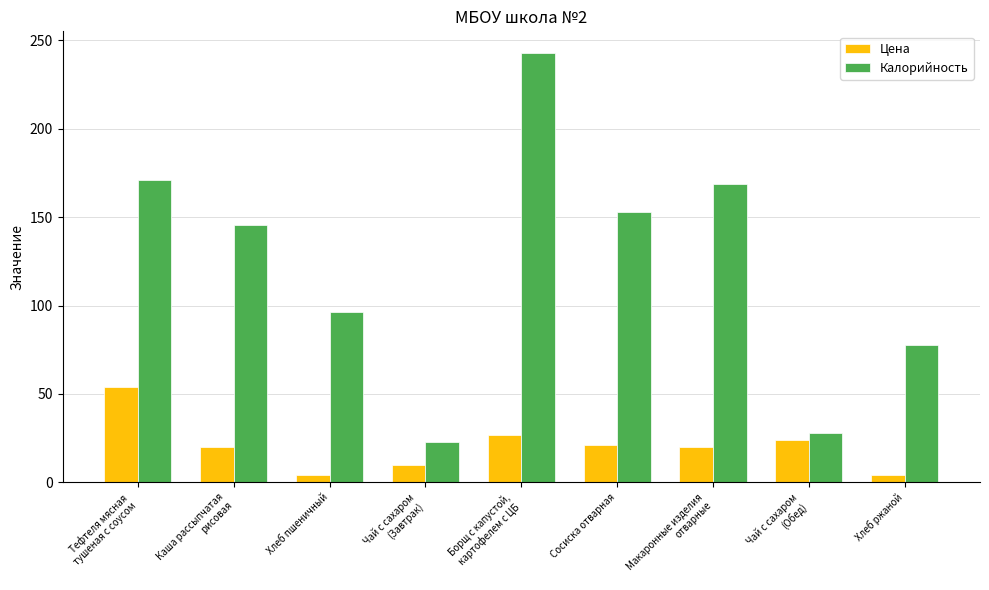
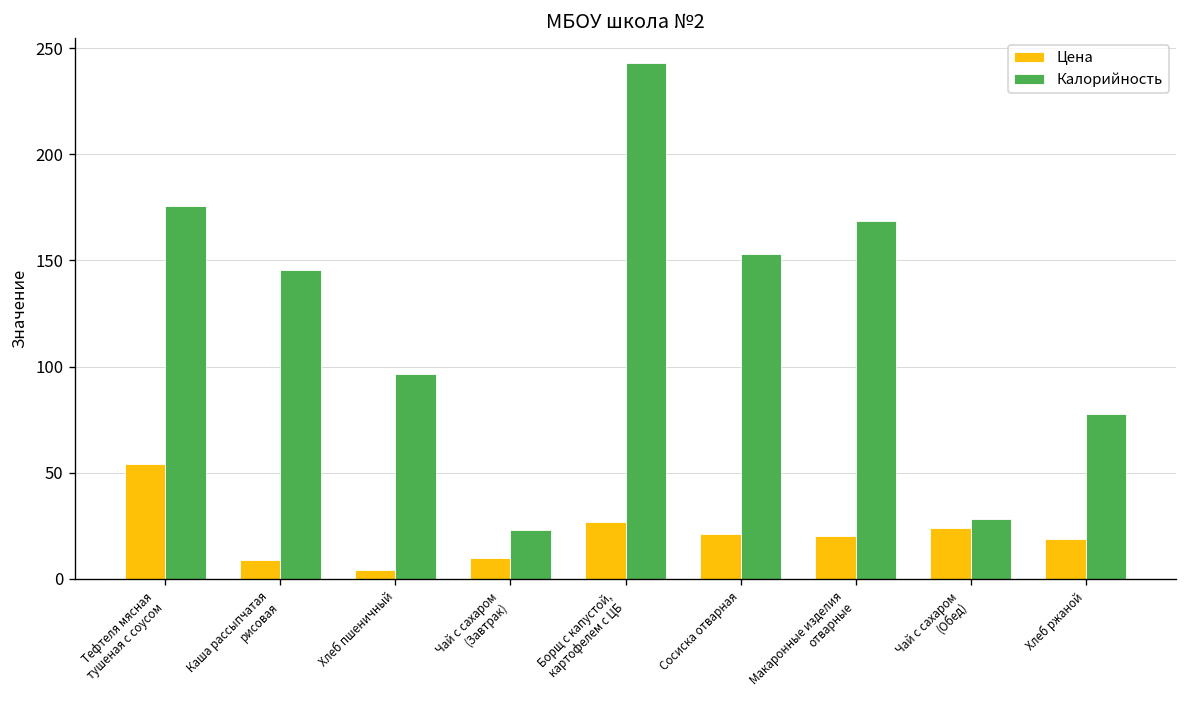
Калорийность, Тефтеля мясная тушеная с соусом: 171 -> 176
Цена, Каша рассыпчатая рисовая: 20 -> 9
Цена, Хлеб ржаной: 4 -> 19
